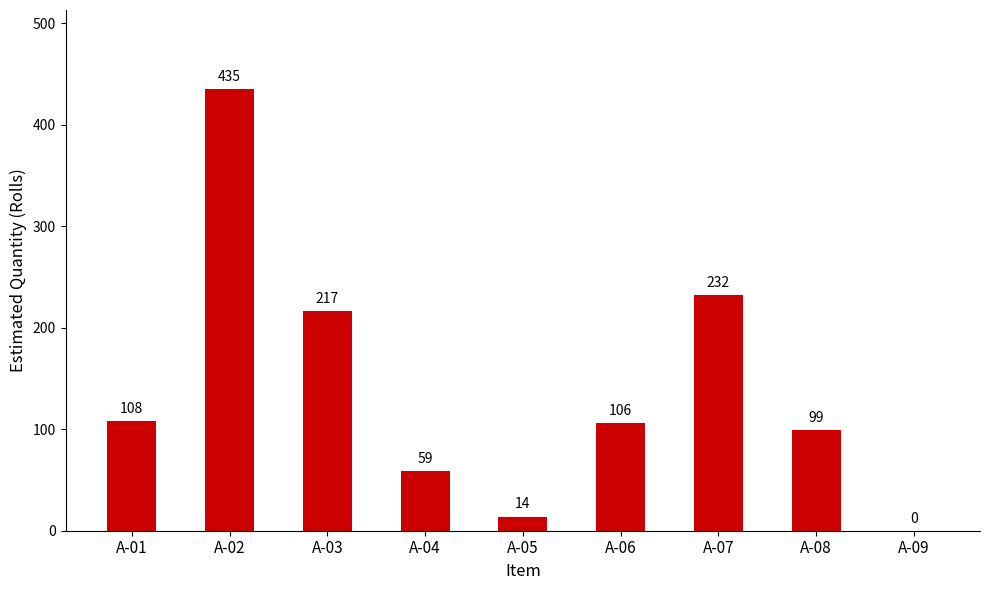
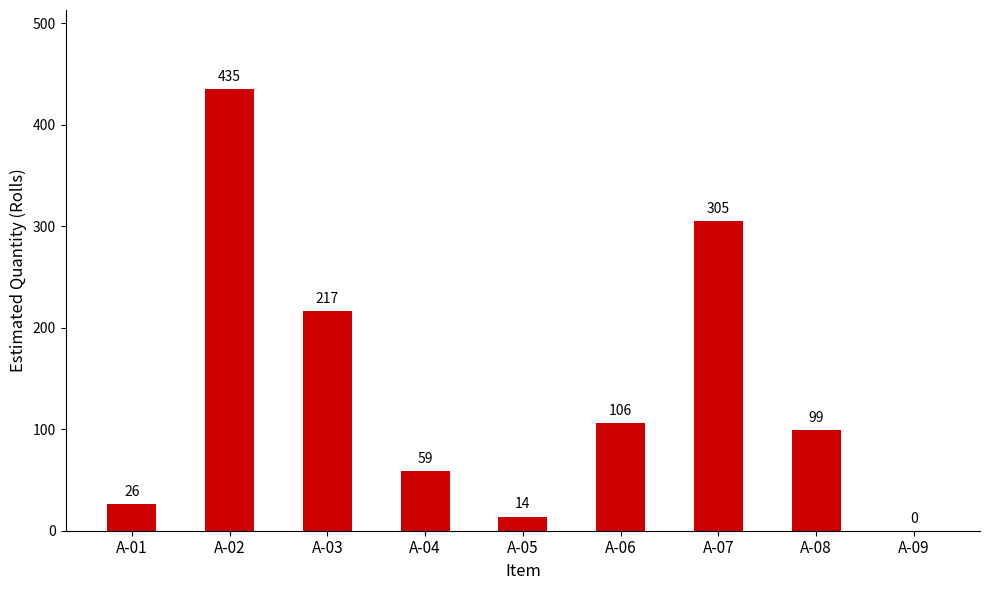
A-01: 108 -> 26
A-07: 232 -> 305
